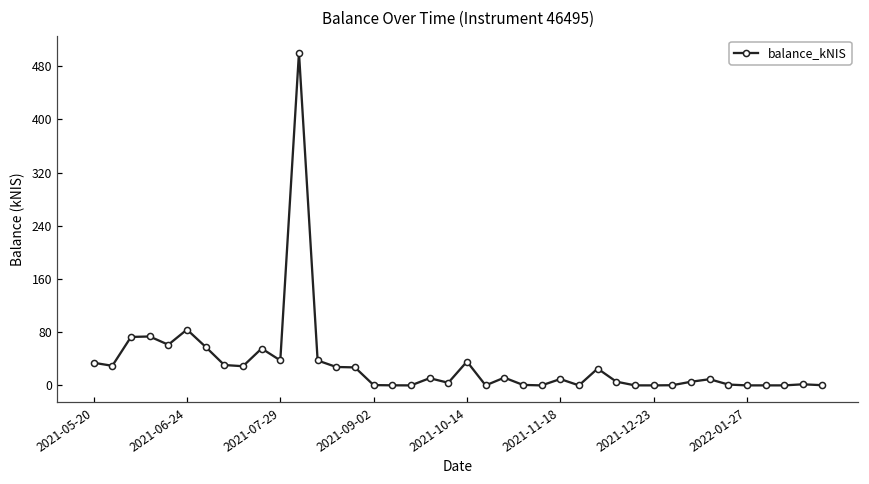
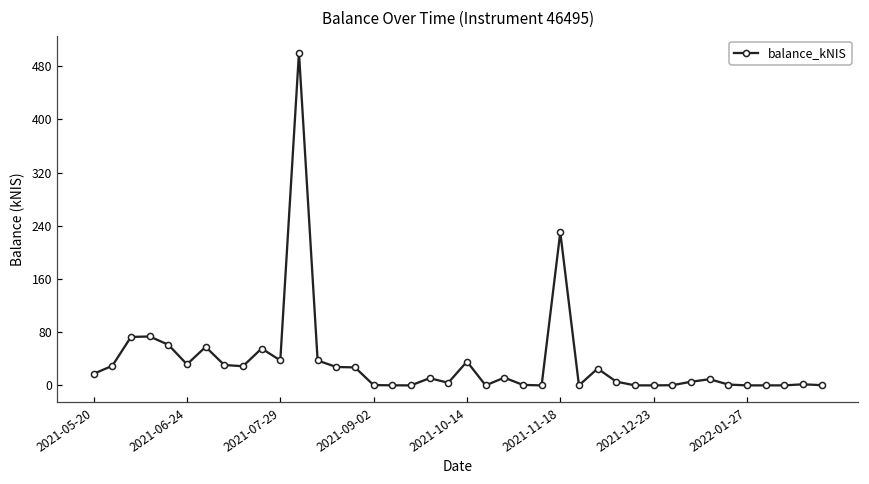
2021-05-20: 30 -> 20
2021-06-24: 80 -> 30
2021-11-18: 10 -> 230
